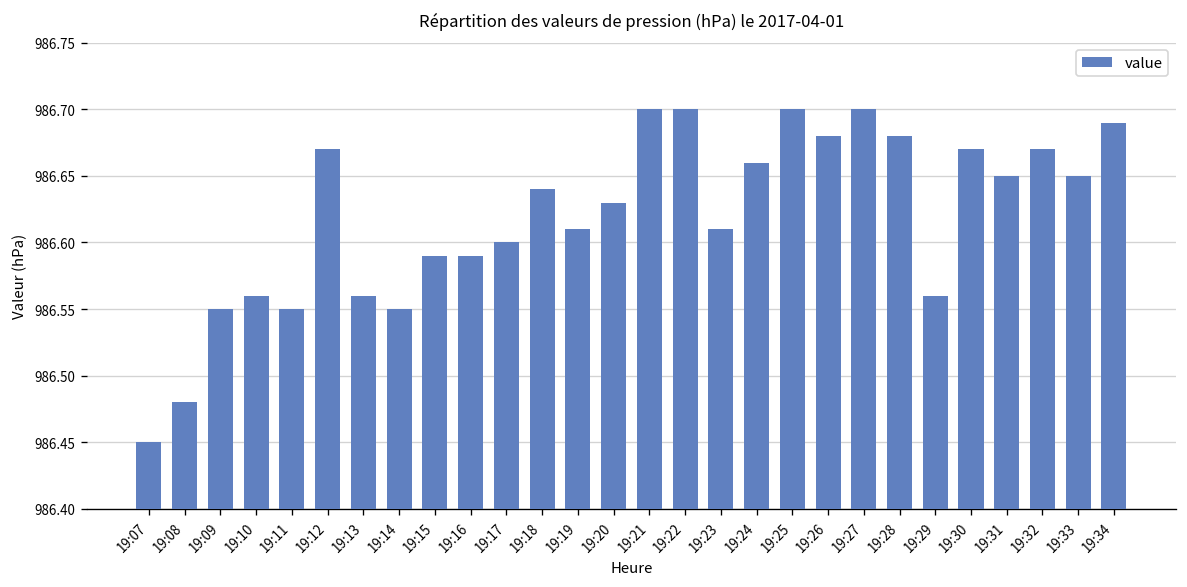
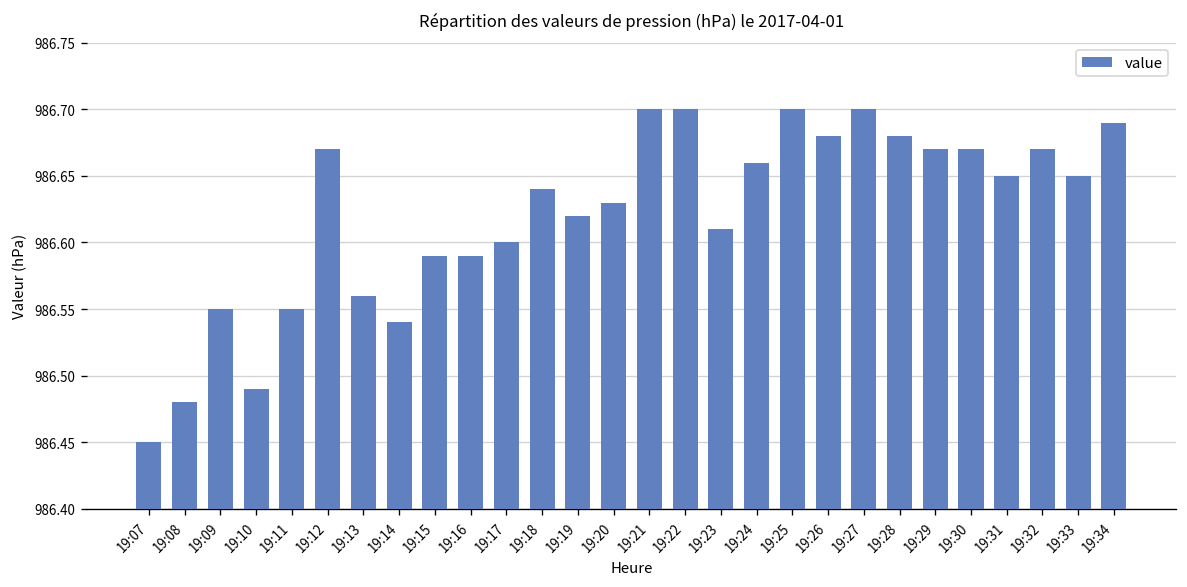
19:10: 986.56 -> 986.49
19:14: 986.55 -> 986.54
19:19: 986.61 -> 986.62
19:29: 986.56 -> 986.67
